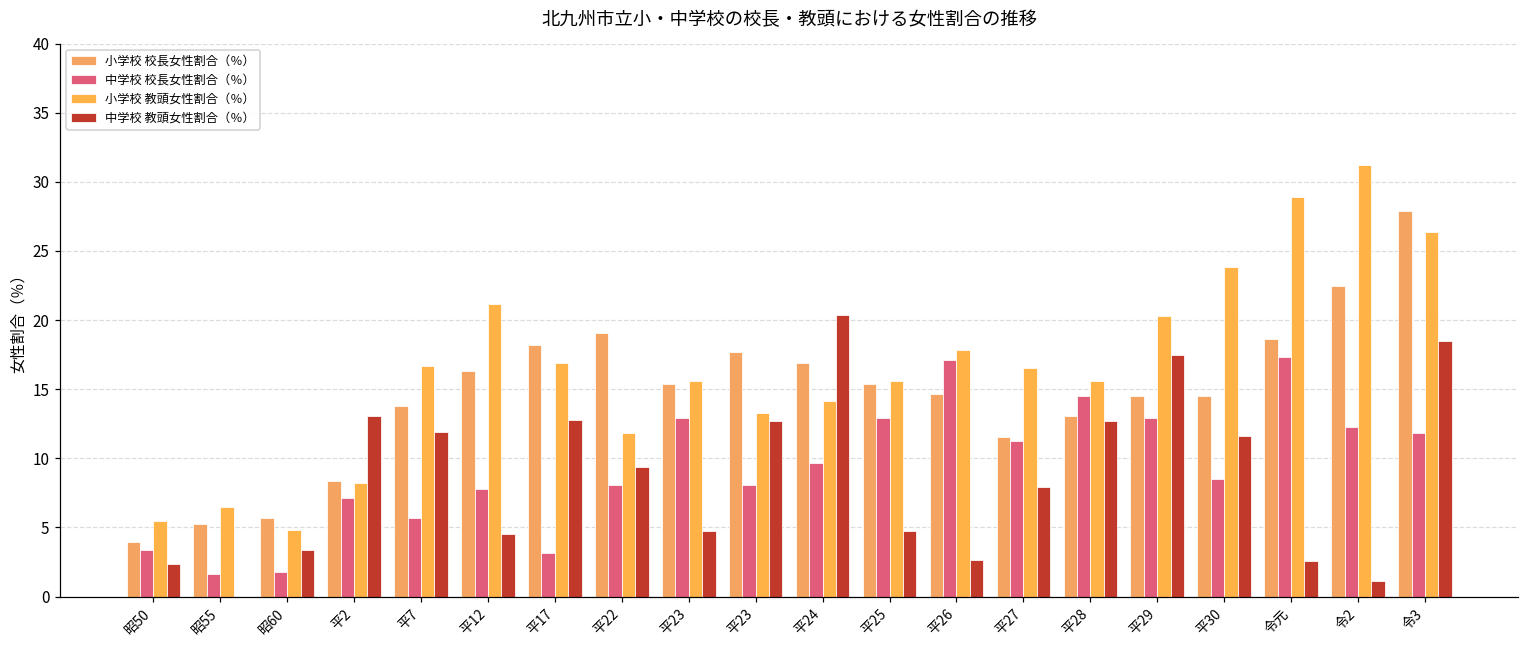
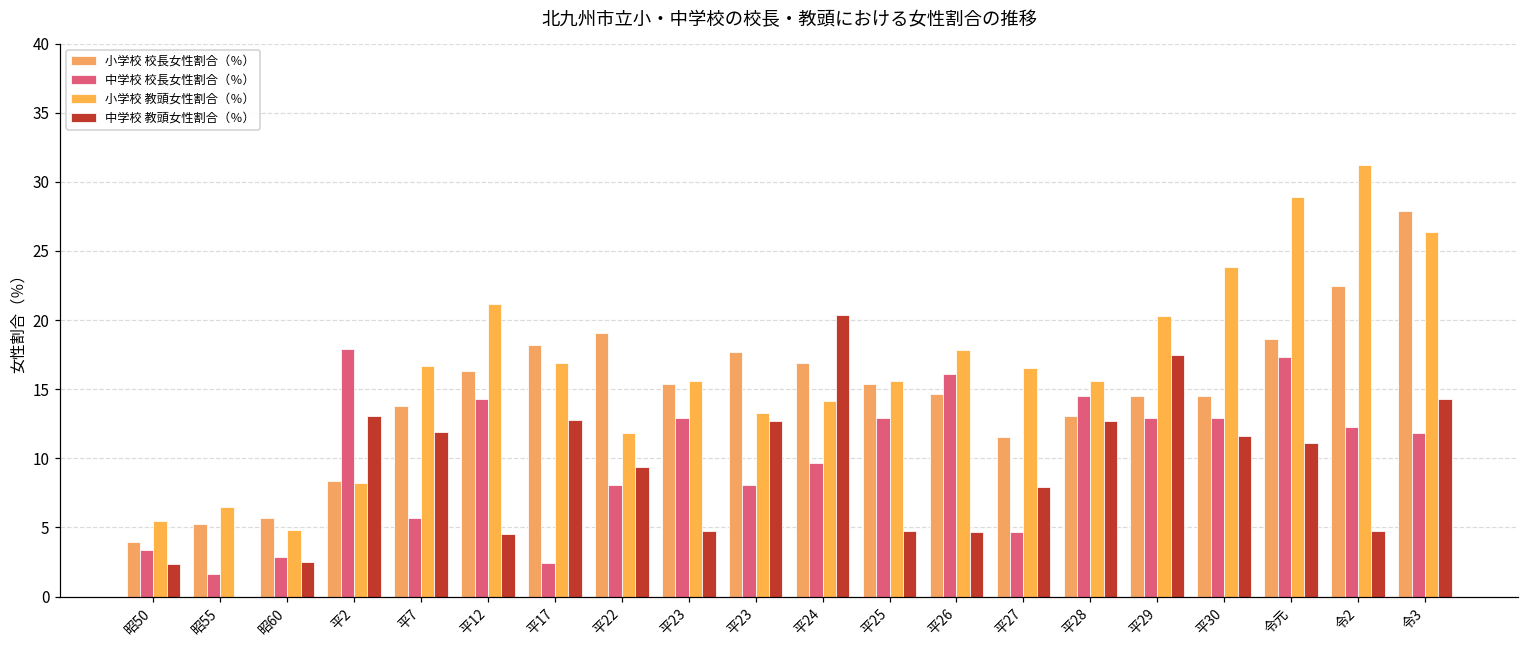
中学校 校長女性割合（％）, 昭60: 1.8 -> 2.9
中学校 教頭女性割合（％）, 昭60: 3.4 -> 2.5
中学校 校長女性割合（％）, 平2: 7.1 -> 17.9
中学校 校長女性割合（％）, 平12: 7.8 -> 14.3
中学校 校長女性割合（％）, 平17: 3.1 -> 2.4
中学校 校長女性割合（％）, 平26: 17.1 -> 16.1
中学校 教頭女性割合（％）, 平26: 2.7 -> 4.7
中学校 校長女性割合（％）, 平27: 11.3 -> 4.7
中学校 校長女性割合（％）, 平30: 8.5 -> 12.9
中学校 教頭女性割合（％）, 令元: 2.6 -> 11.1
中学校 教頭女性割合（％）, 令2: 1.1 -> 4.8
中学校 教頭女性割合（％）, 令3: 18.5 -> 14.3
